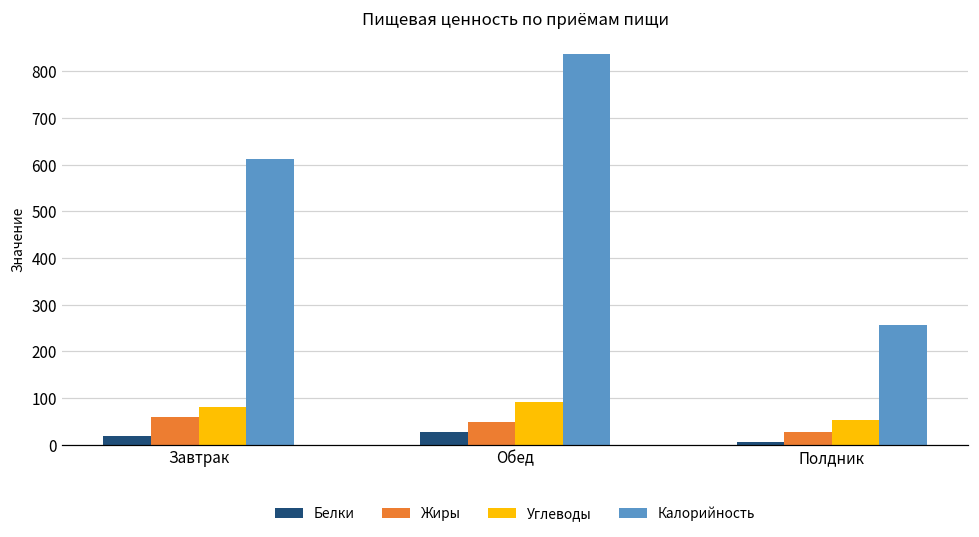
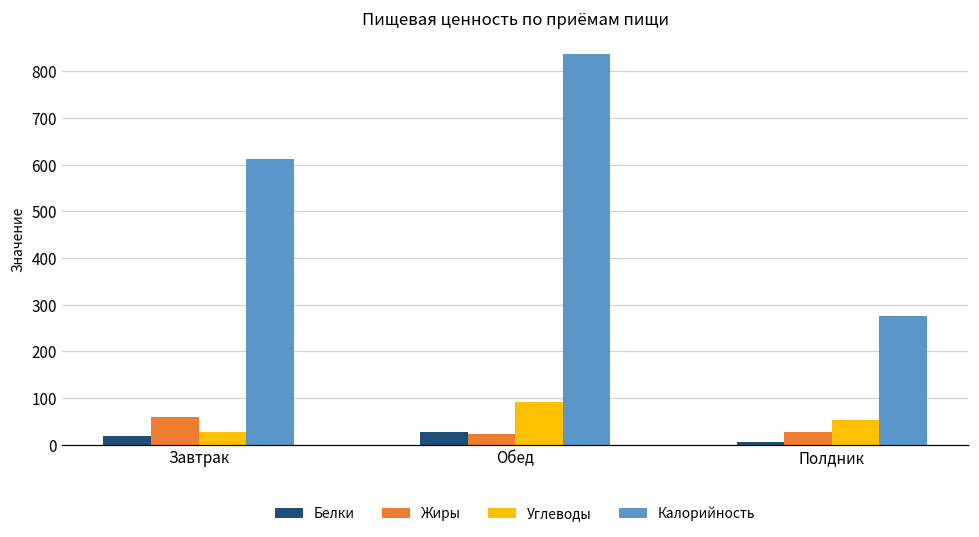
Углеводы, Завтрак: 80 -> 30
Жиры, Обед: 50 -> 20
Калорийность, Полдник: 260 -> 280
